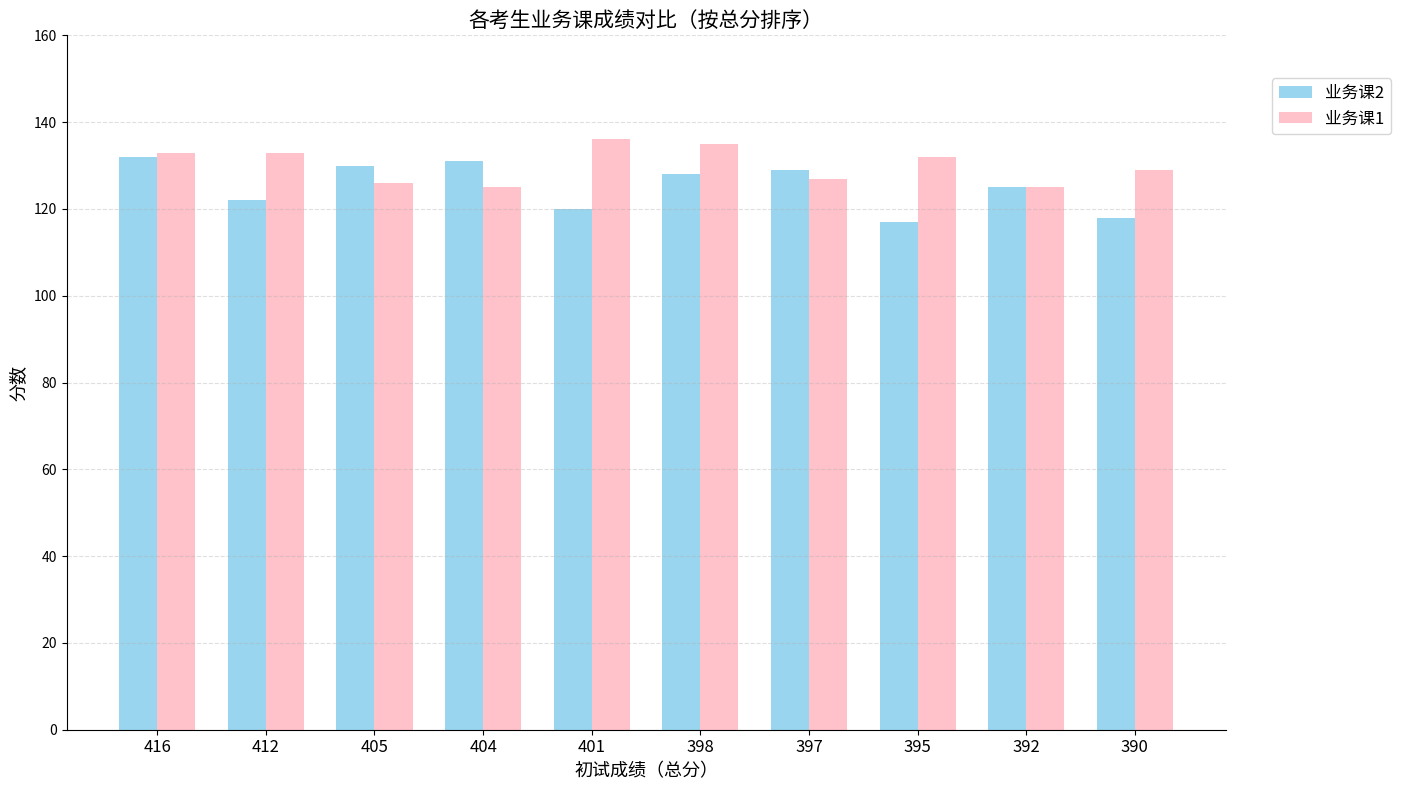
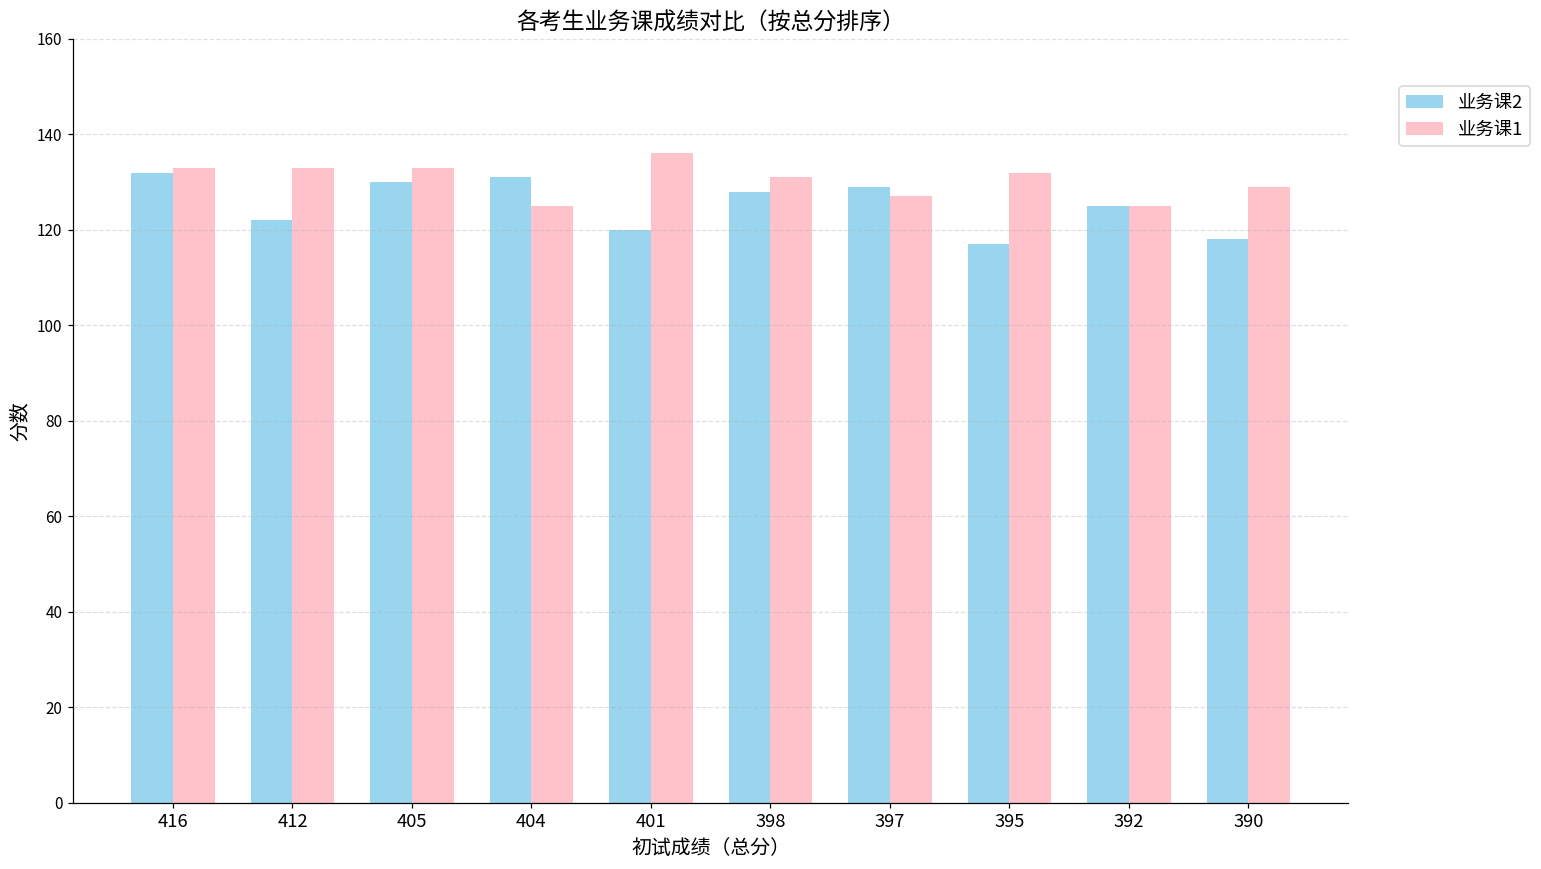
业务课1, 405: 126 -> 133
业务课1, 398: 135 -> 131
